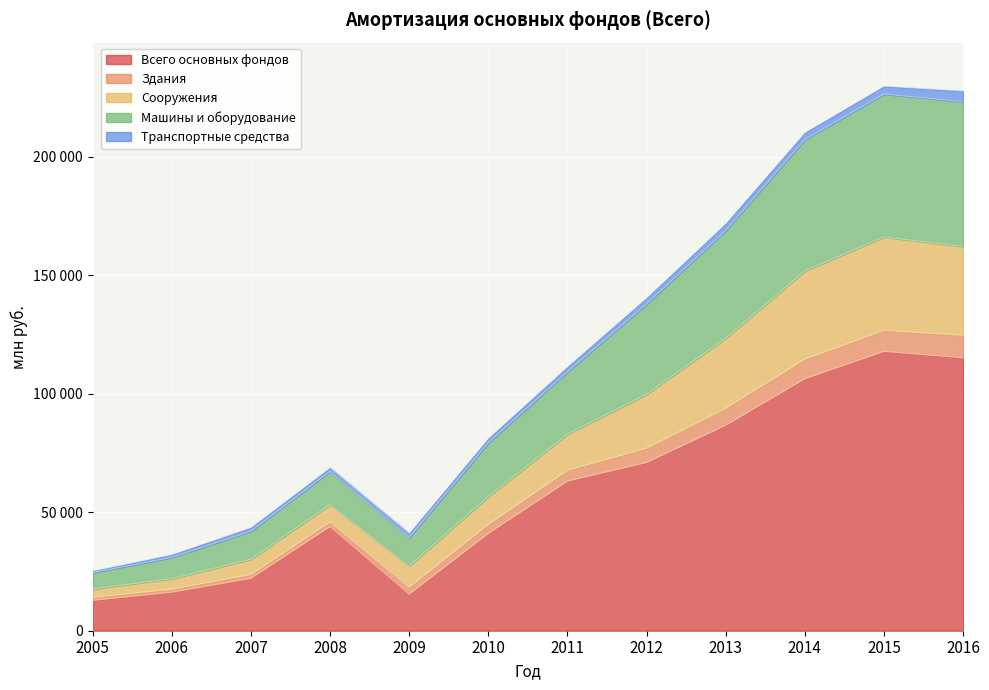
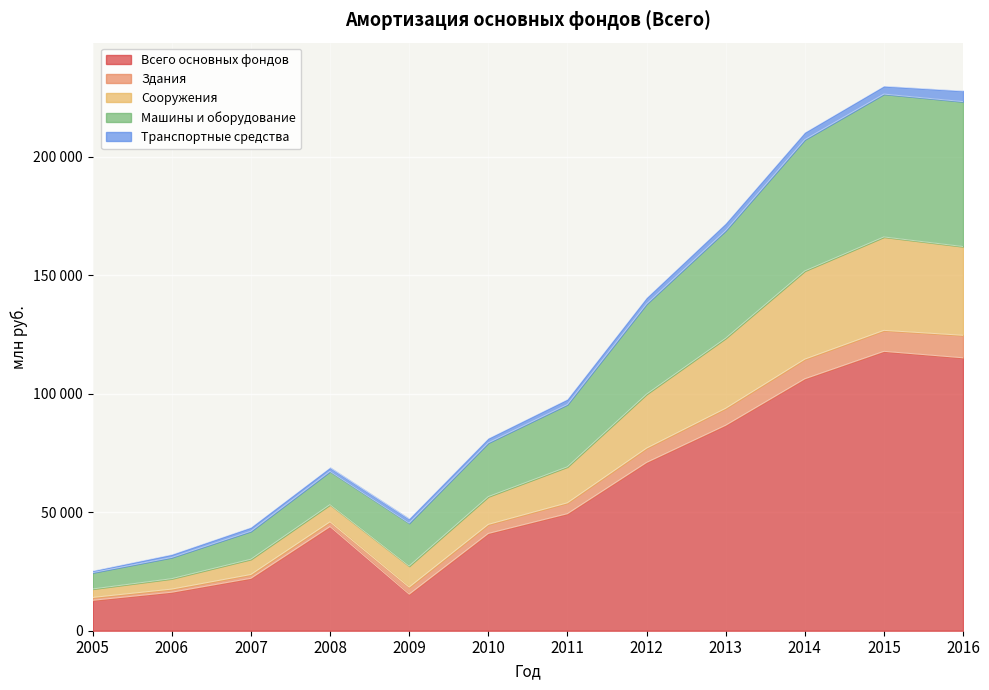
Машины и оборудование, 2009: 12000 -> 18000
Всего основных фондов, 2011: 63000 -> 49000
